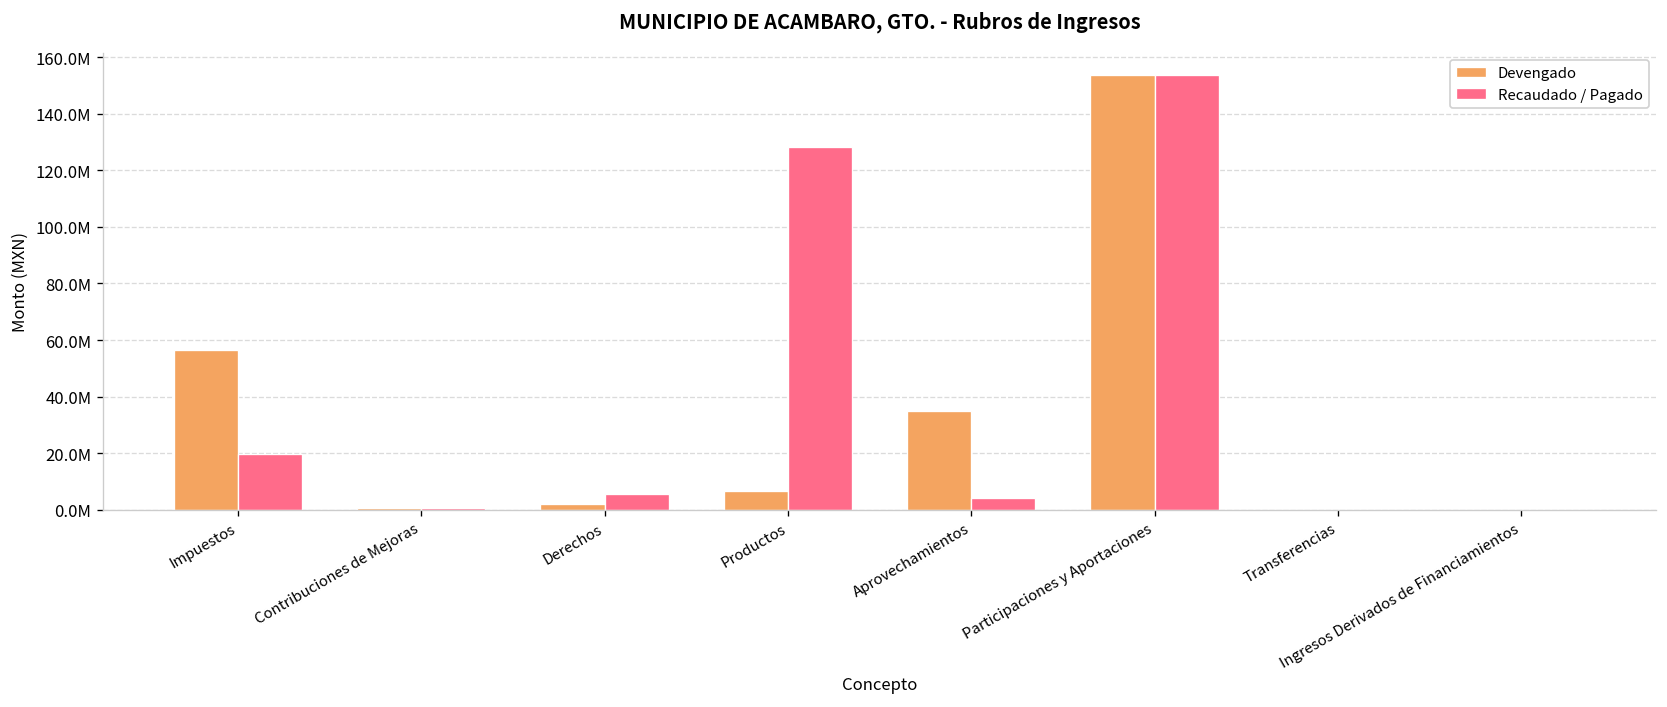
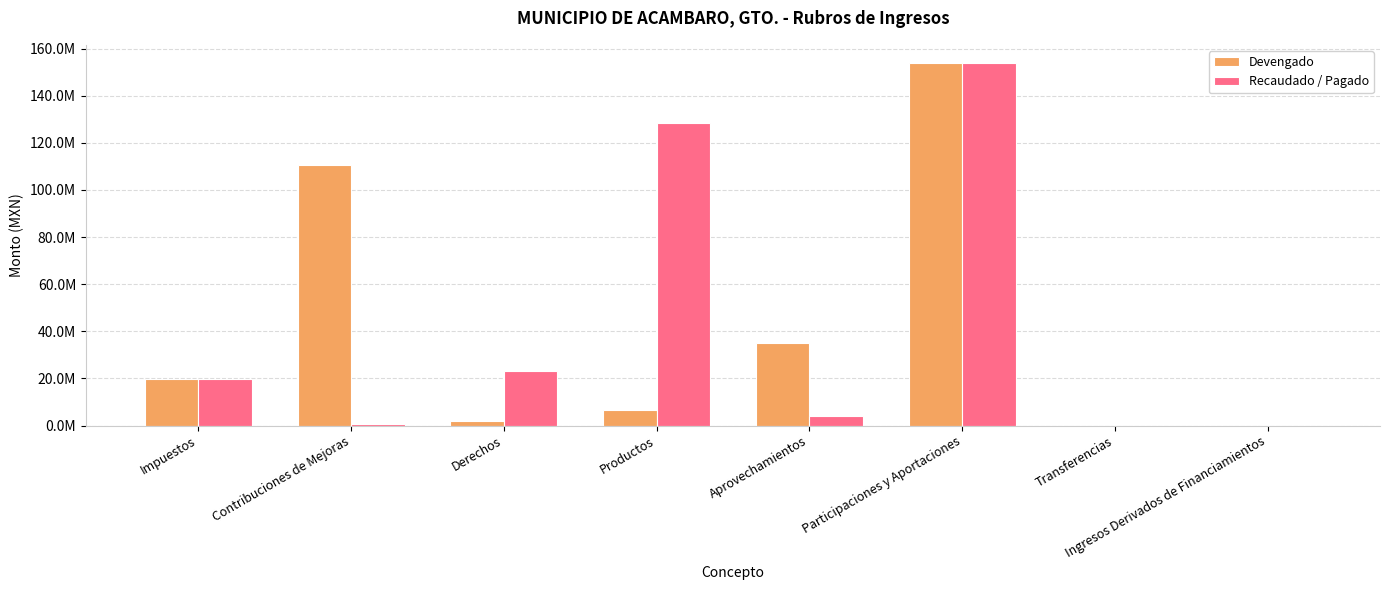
Devengado, Impuestos: 57000000 -> 20000000
Devengado, Contribuciones de Mejoras: 1000000 -> 110000000
Recaudado / Pagado, Derechos: 5000000 -> 23000000
